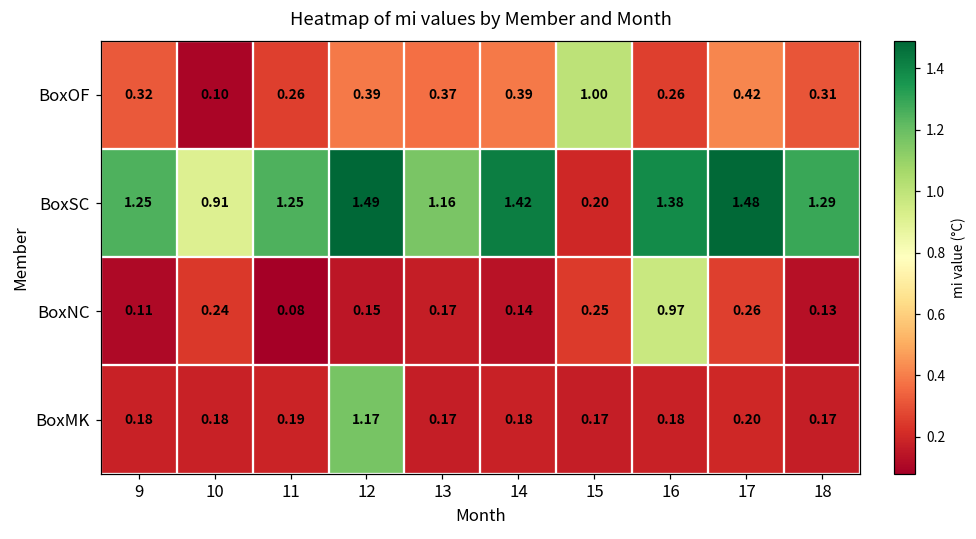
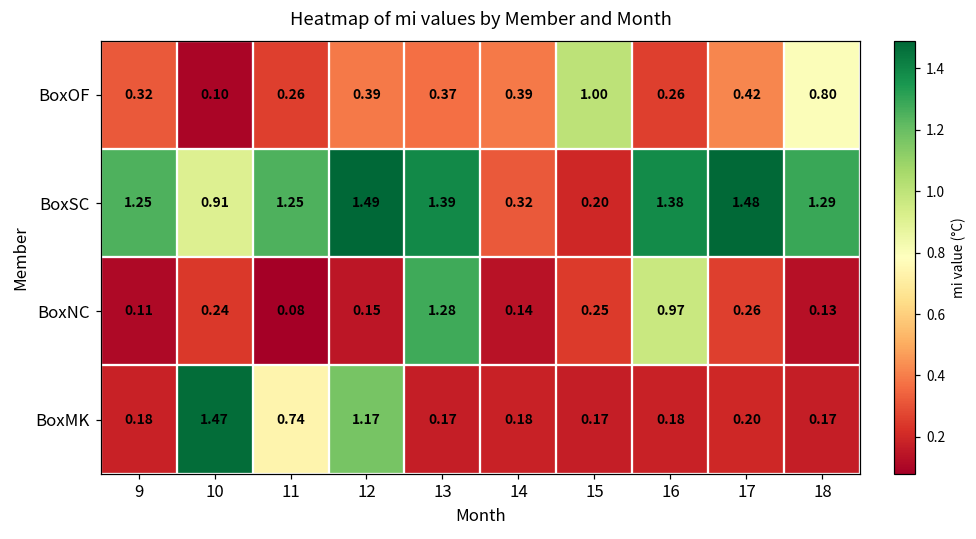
BoxOF, 18: 0.31 -> 0.80
BoxSC, 13: 1.16 -> 1.39
BoxSC, 14: 1.42 -> 0.32
BoxNC, 13: 0.17 -> 1.28
BoxMK, 10: 0.18 -> 1.47
BoxMK, 11: 0.19 -> 0.74
